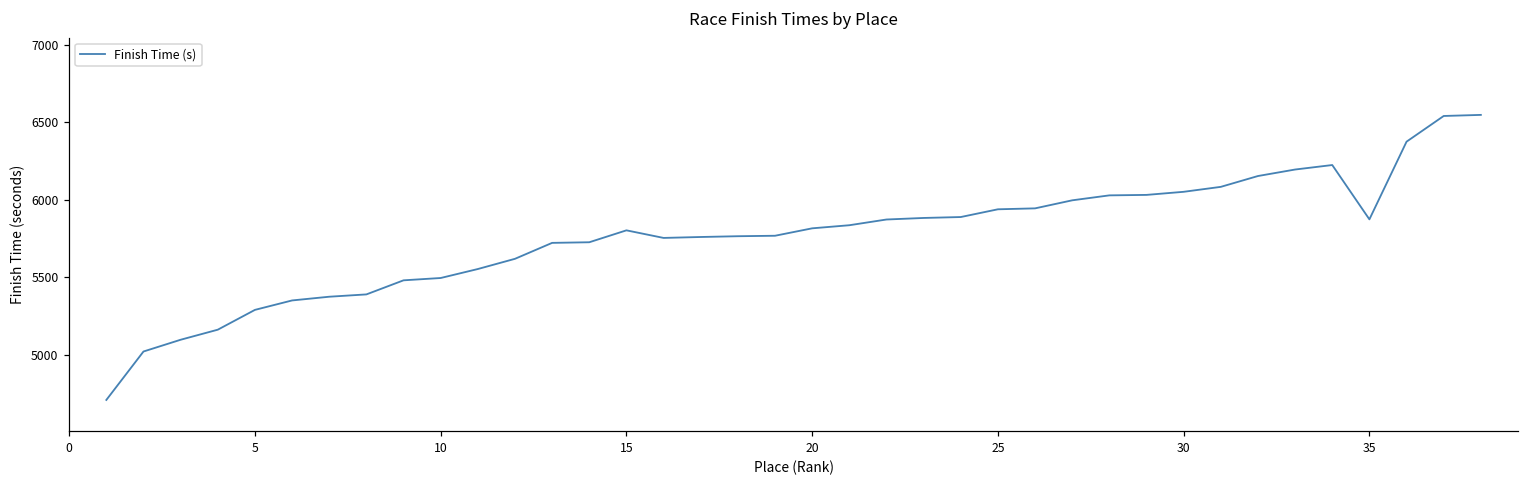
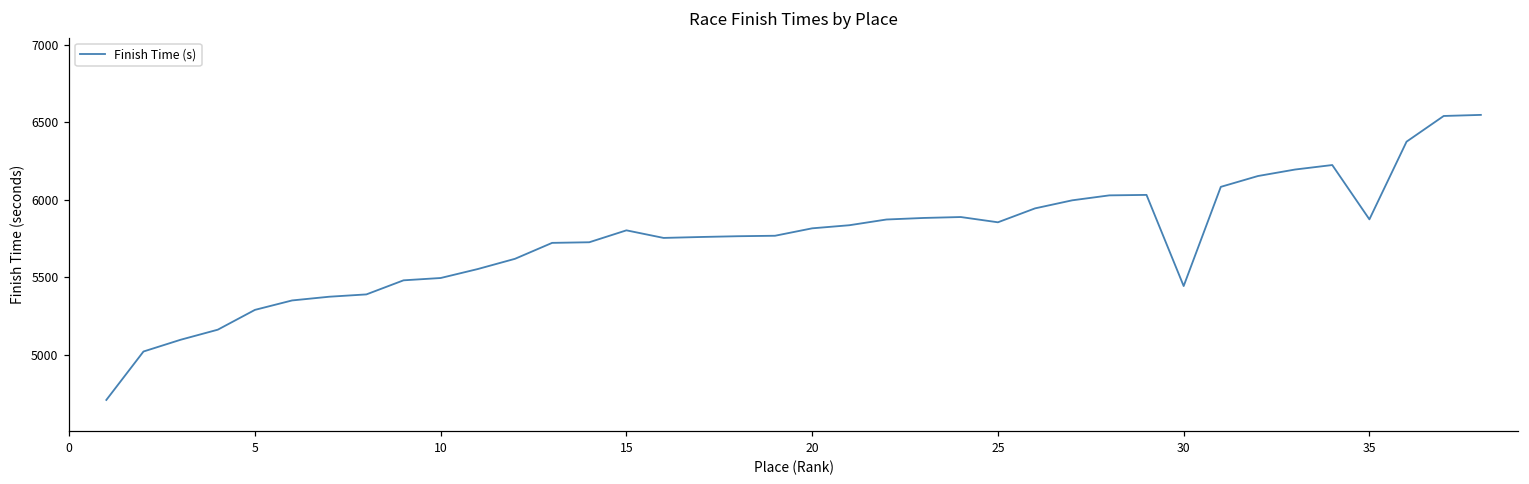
25: 5940 -> 5860
30: 6050 -> 5440
